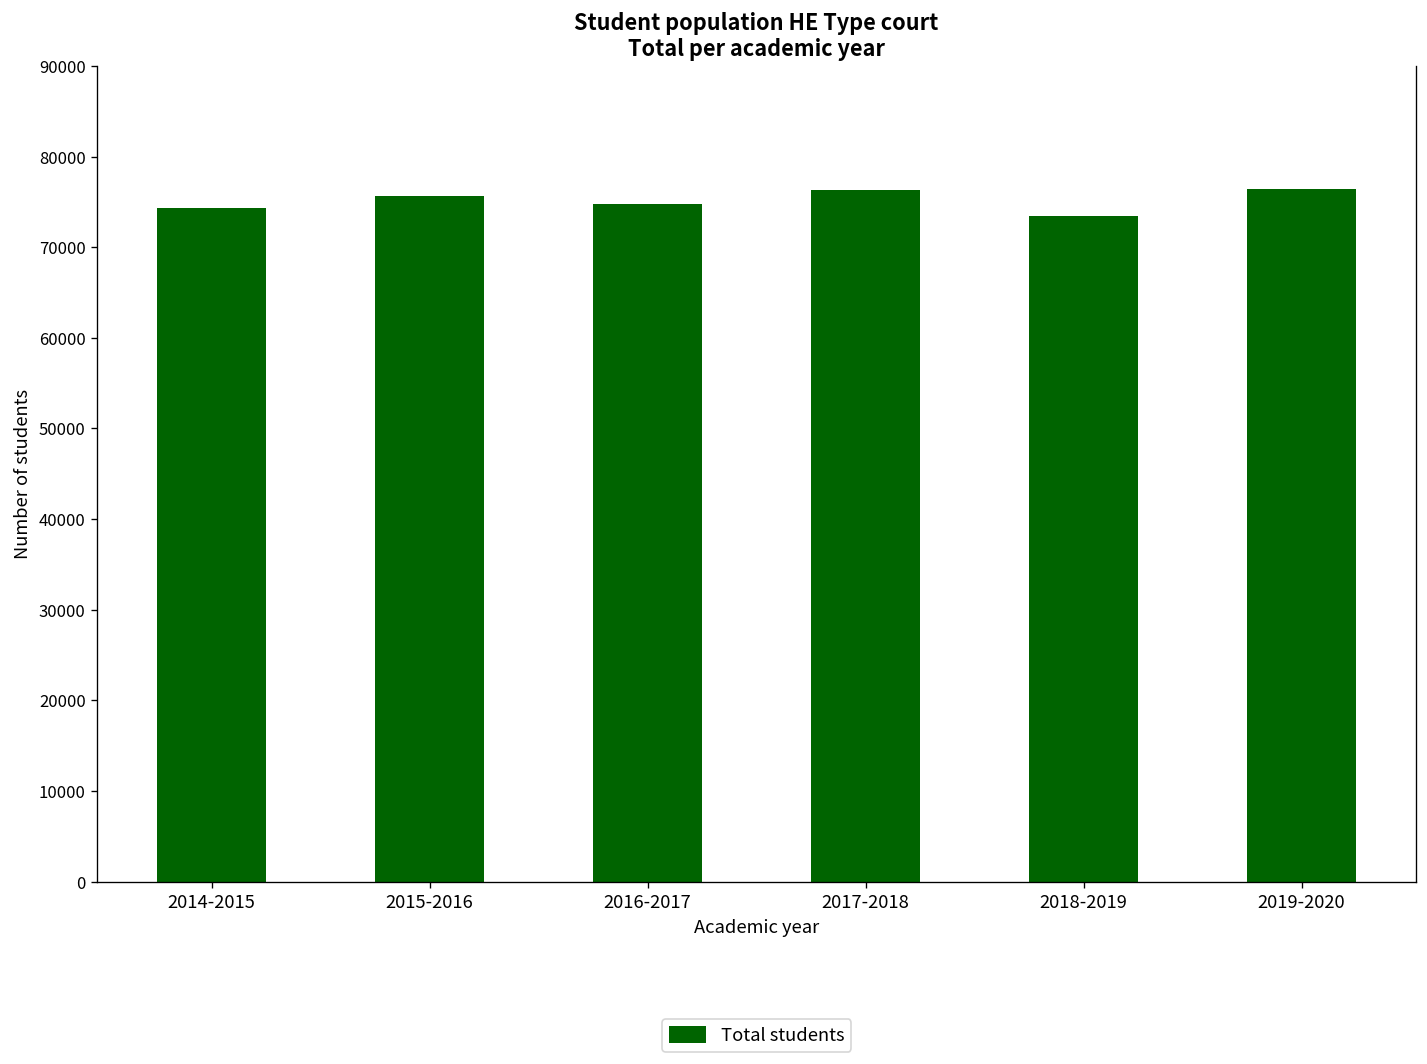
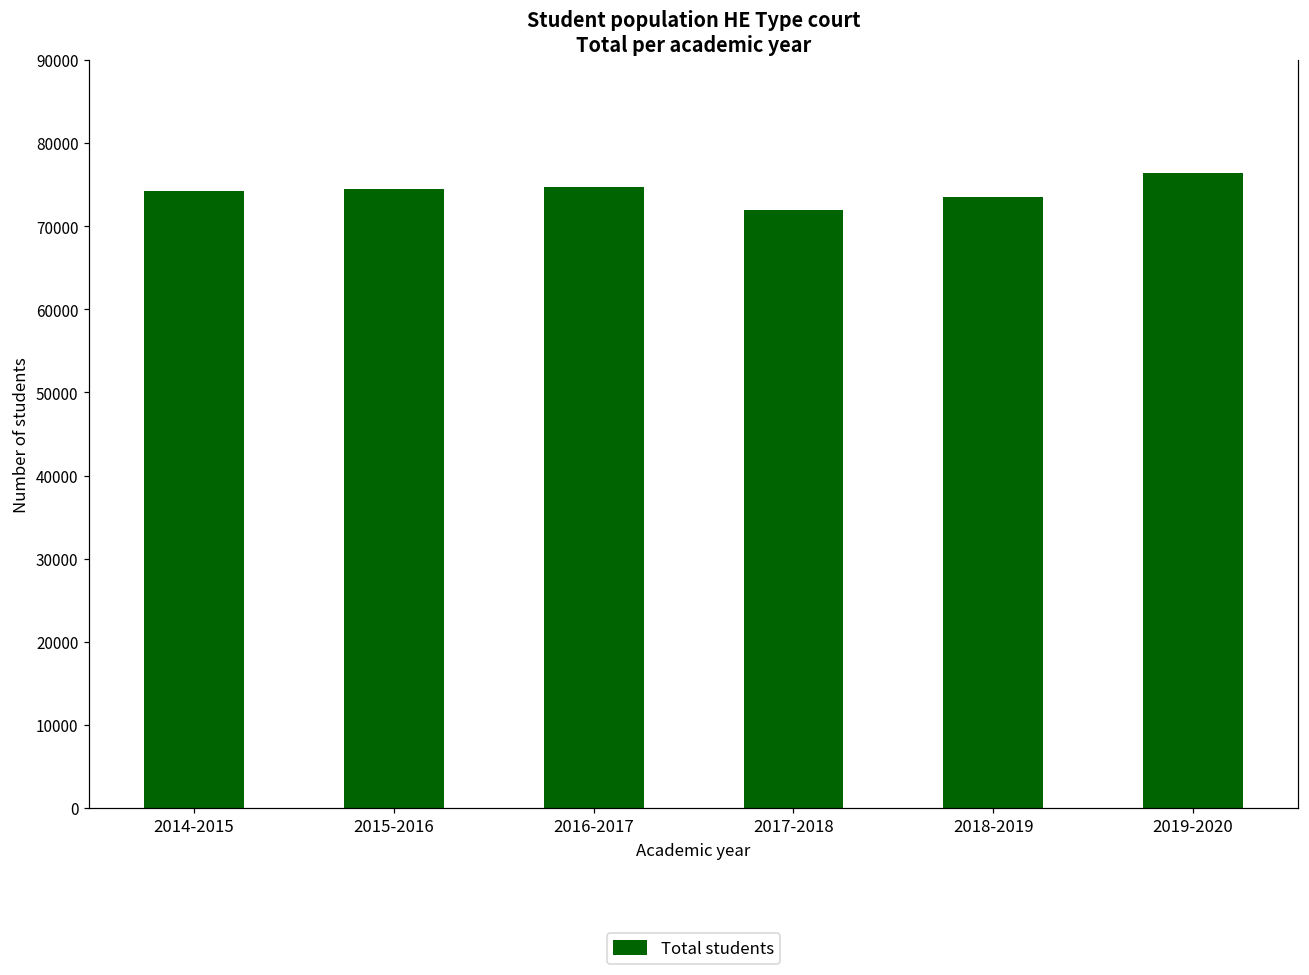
2015-2016: 76000 -> 74000
2017-2018: 76000 -> 72000
